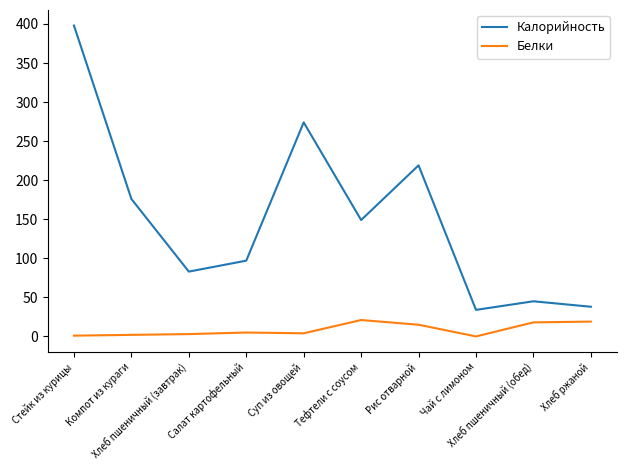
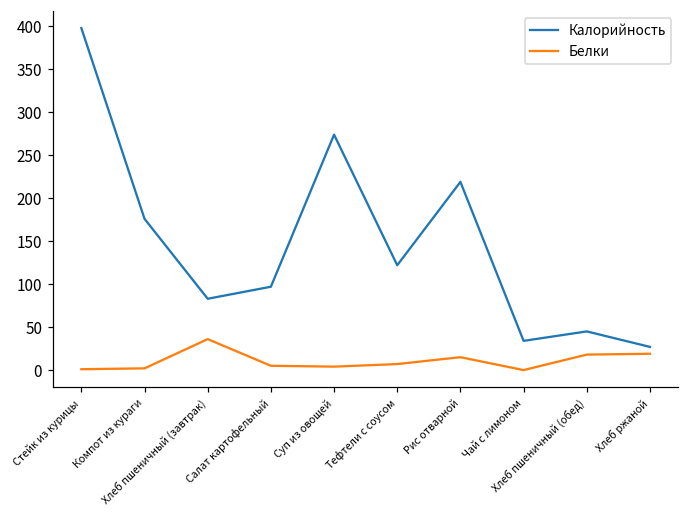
Белки, Хлеб пшеничный (завтрак): 0 -> 40
Калорийность, Тефтели с соусом: 150 -> 120
Белки, Тефтели с соусом: 20 -> 10
Калорийность, Хлеб ржаной: 40 -> 30
